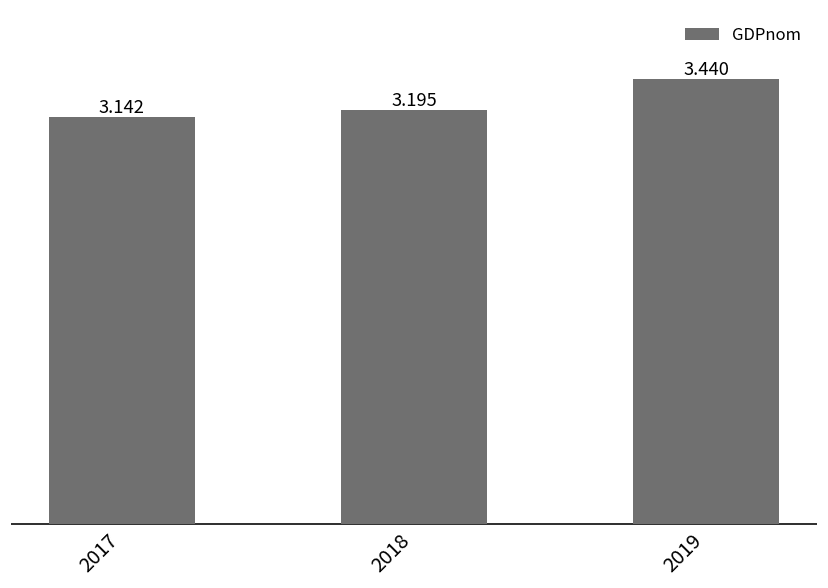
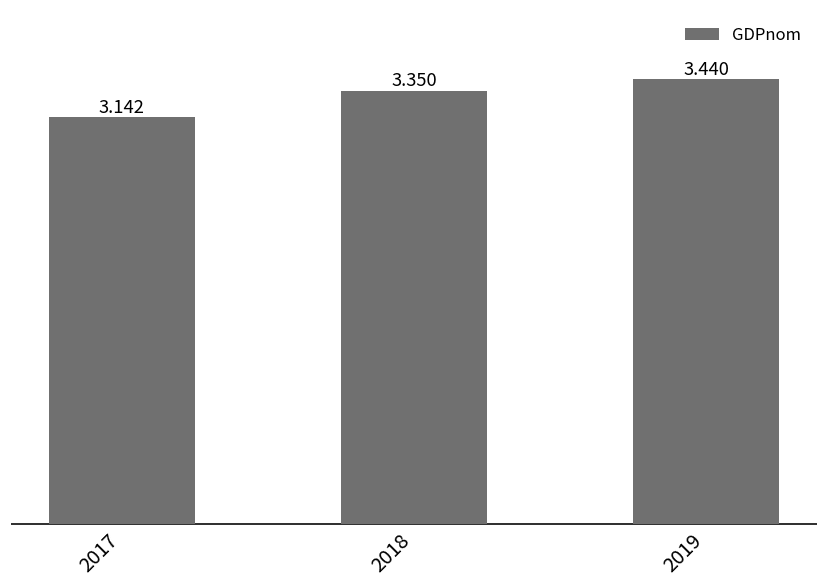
2018: 3.195 -> 3.350
